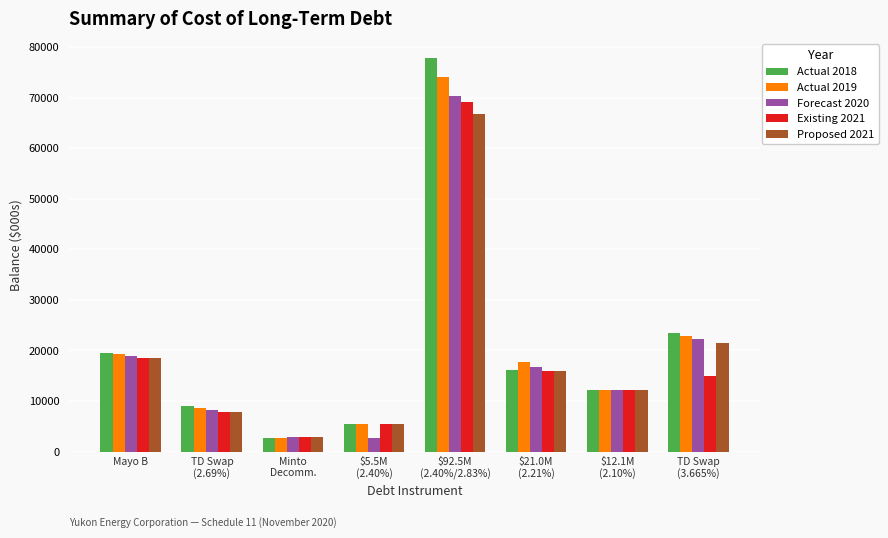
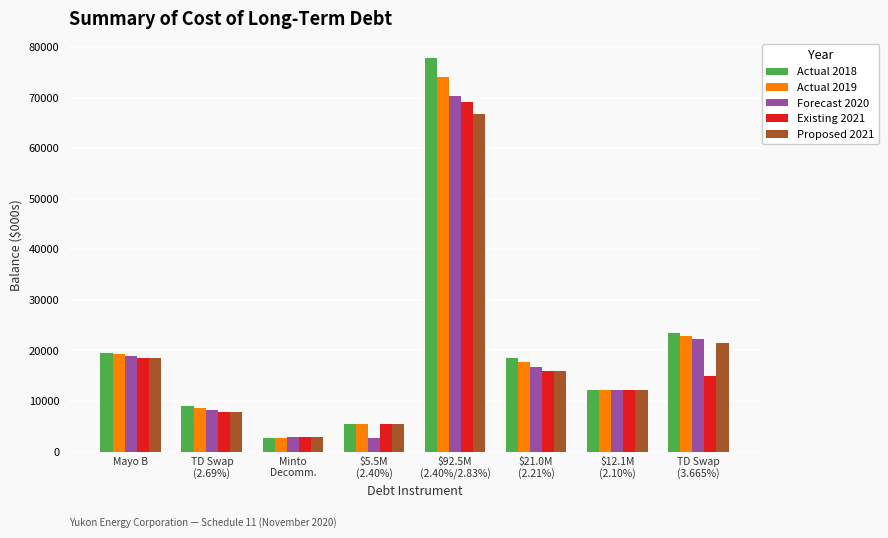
Actual 2018, $21.0M (2.21%): 16000 -> 18000
